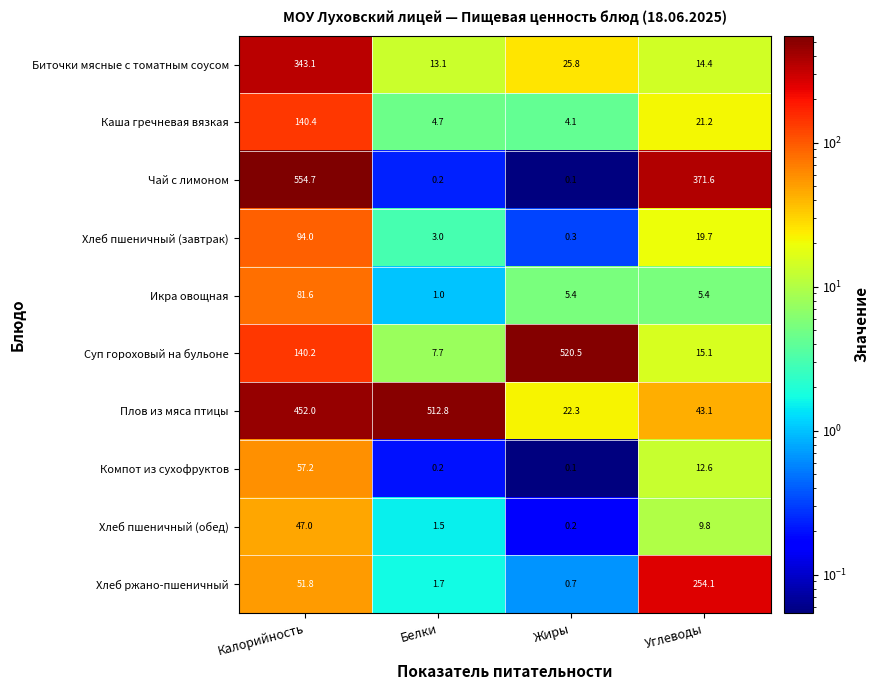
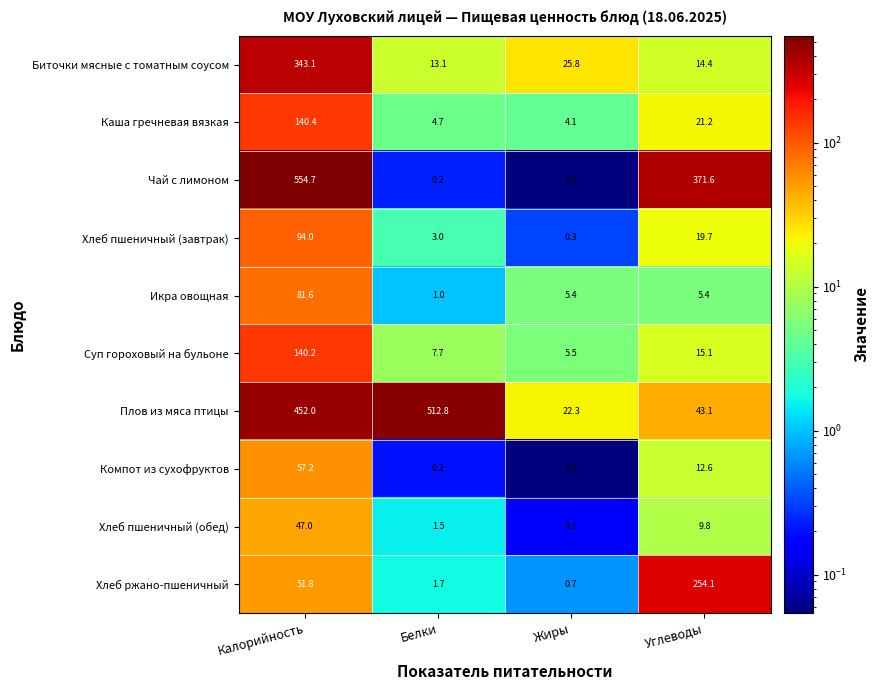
Суп гороховый на бульоне, Жиры: 520.5 -> 5.5
